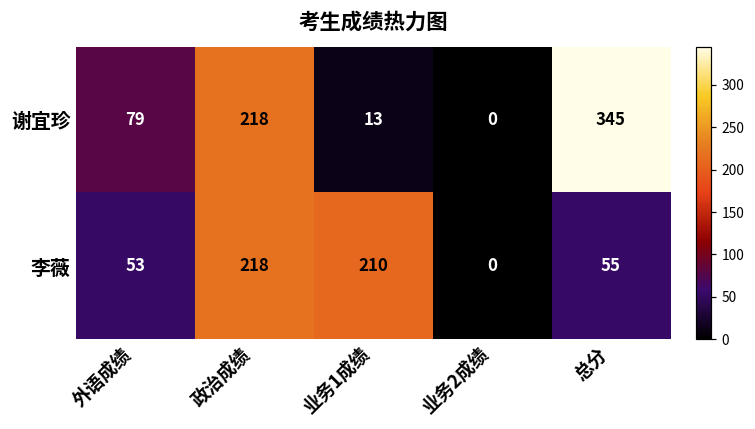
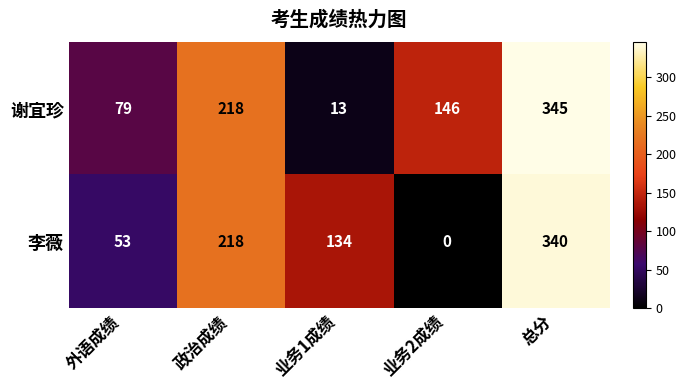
谢宜珍, 业务2成绩: 0 -> 146
李薇, 业务1成绩: 210 -> 134
李薇, 总分: 55 -> 340
